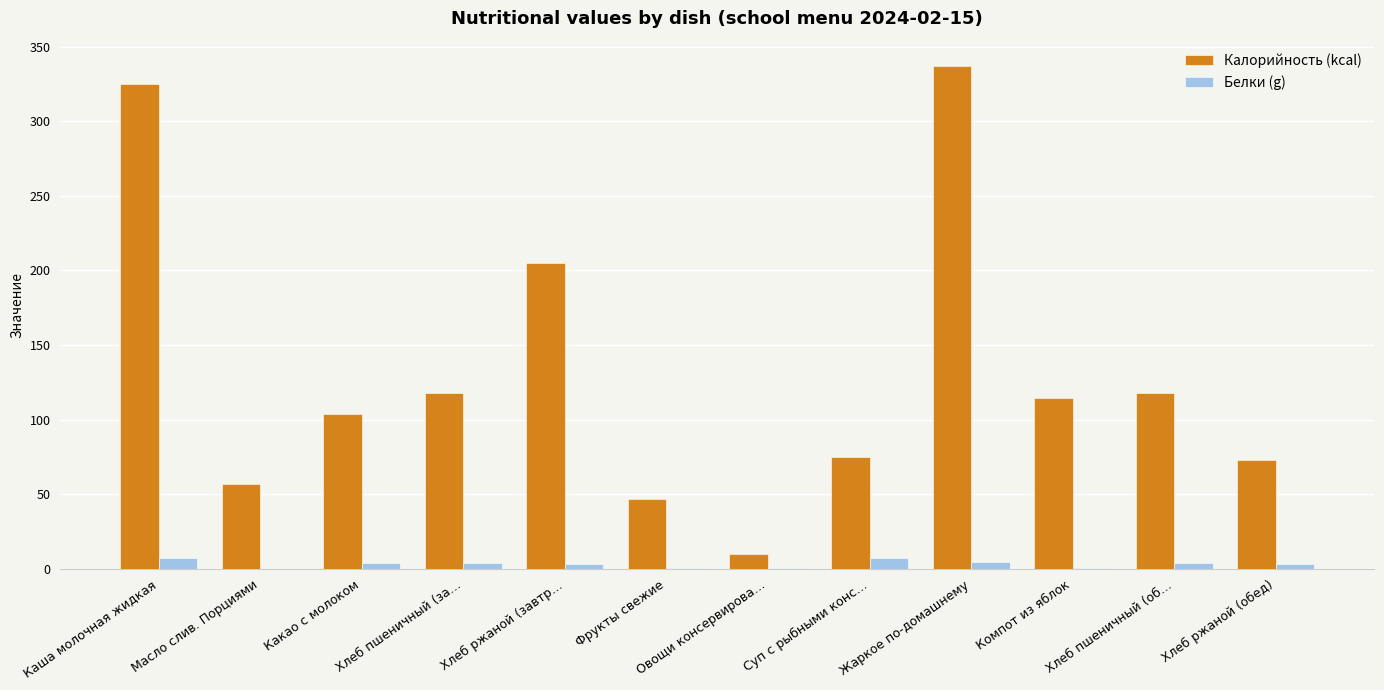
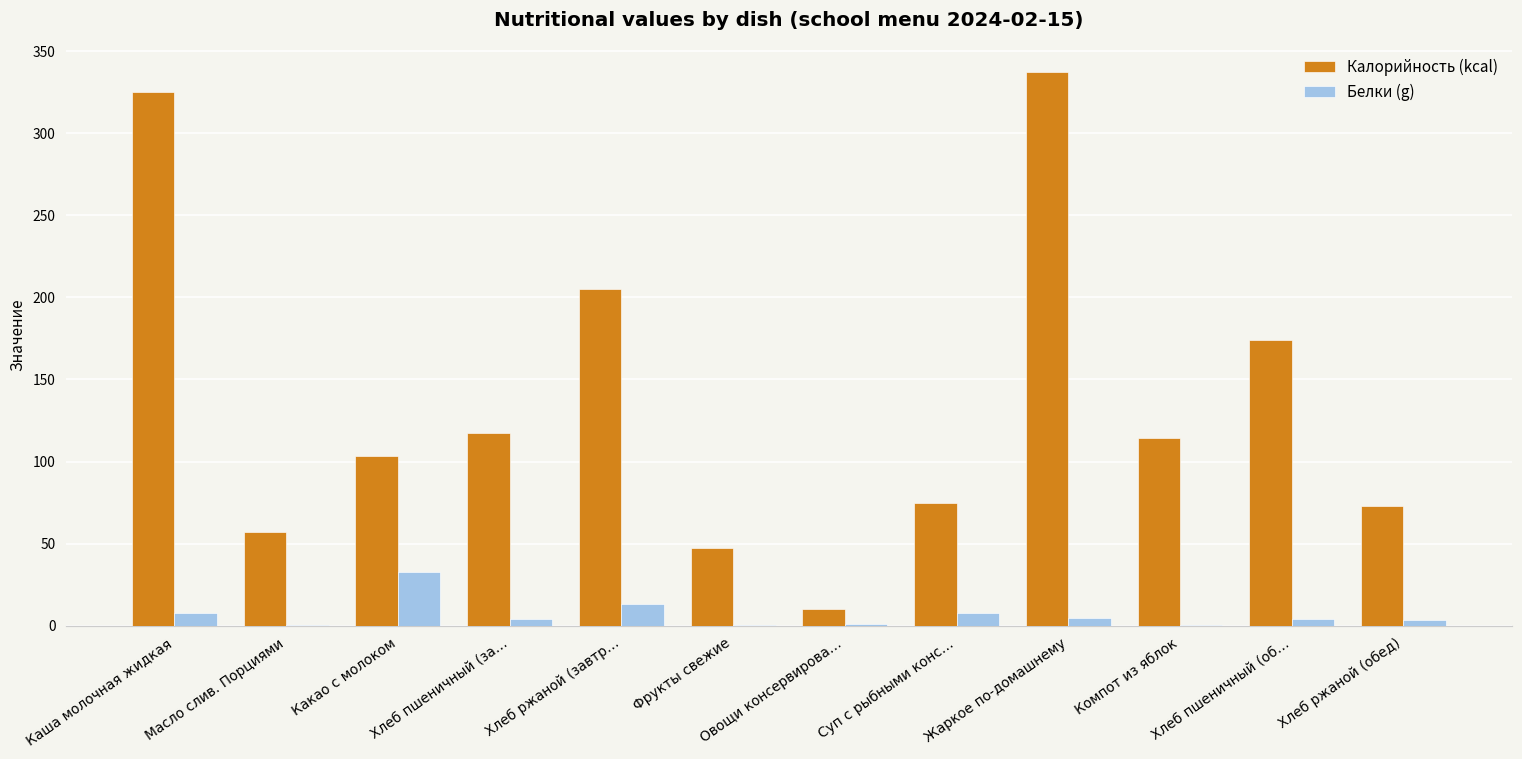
Белки (g), Какао с молоком: 4 -> 33
Белки (g), Хлеб ржаной (завтр…: 3 -> 13
Калорийность (kcal), Хлеб пшеничный (об…: 118 -> 174
